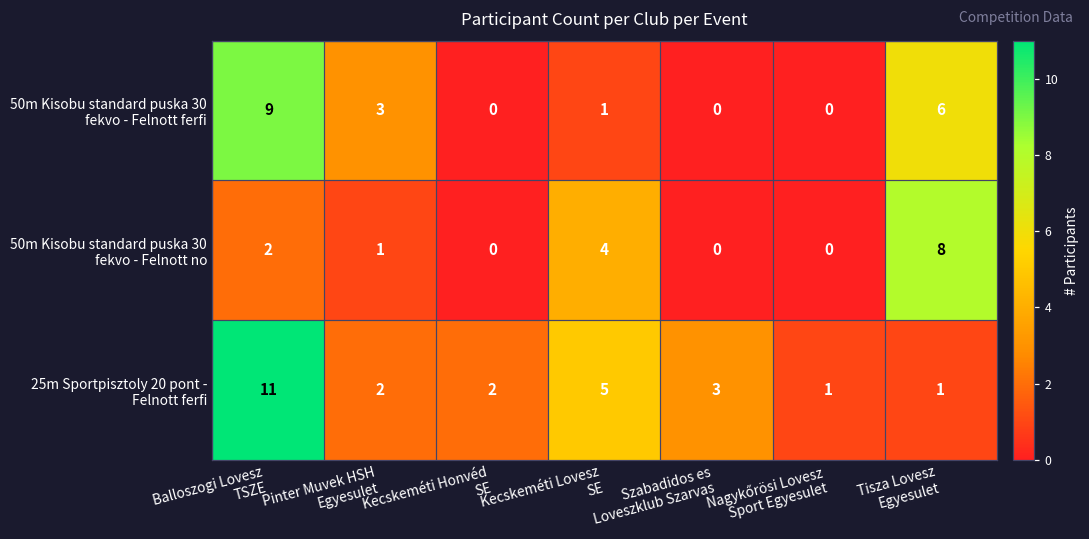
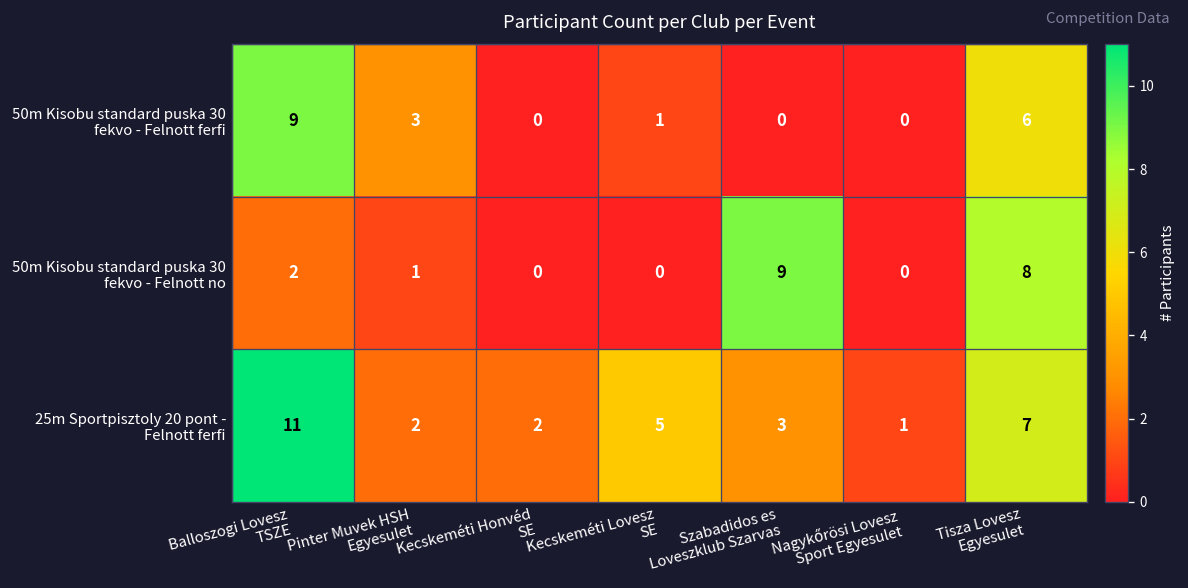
50m Kisobu standard puska 30 fekvo - Felnott no, Kecskeméti Lovesz SE: 4 -> 0
50m Kisobu standard puska 30 fekvo - Felnott no, Szabadidos es Loveszklub Szarvas: 0 -> 9
25m Sportpisztoly 20 pont - Felnott ferfi, Tisza Lovesz Egyesulet: 1 -> 7
